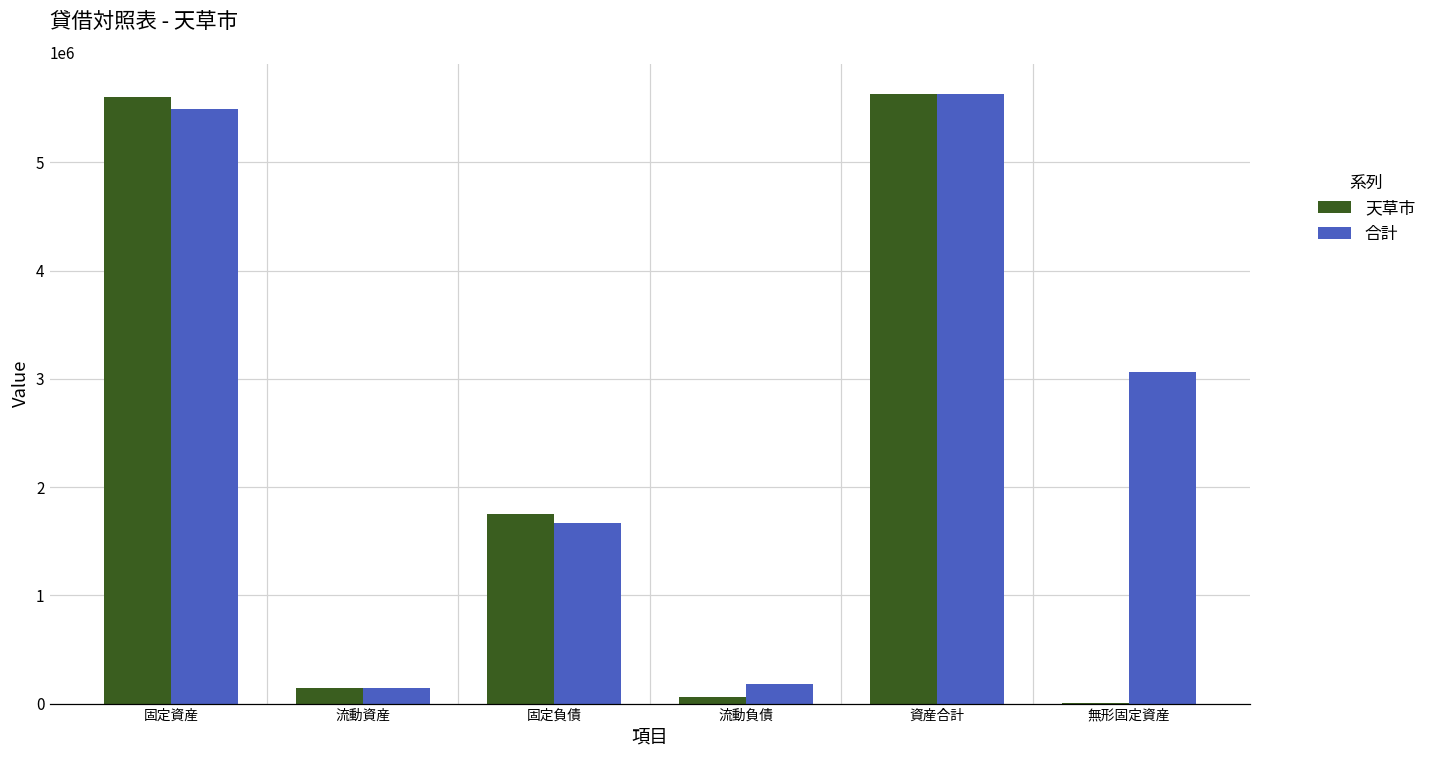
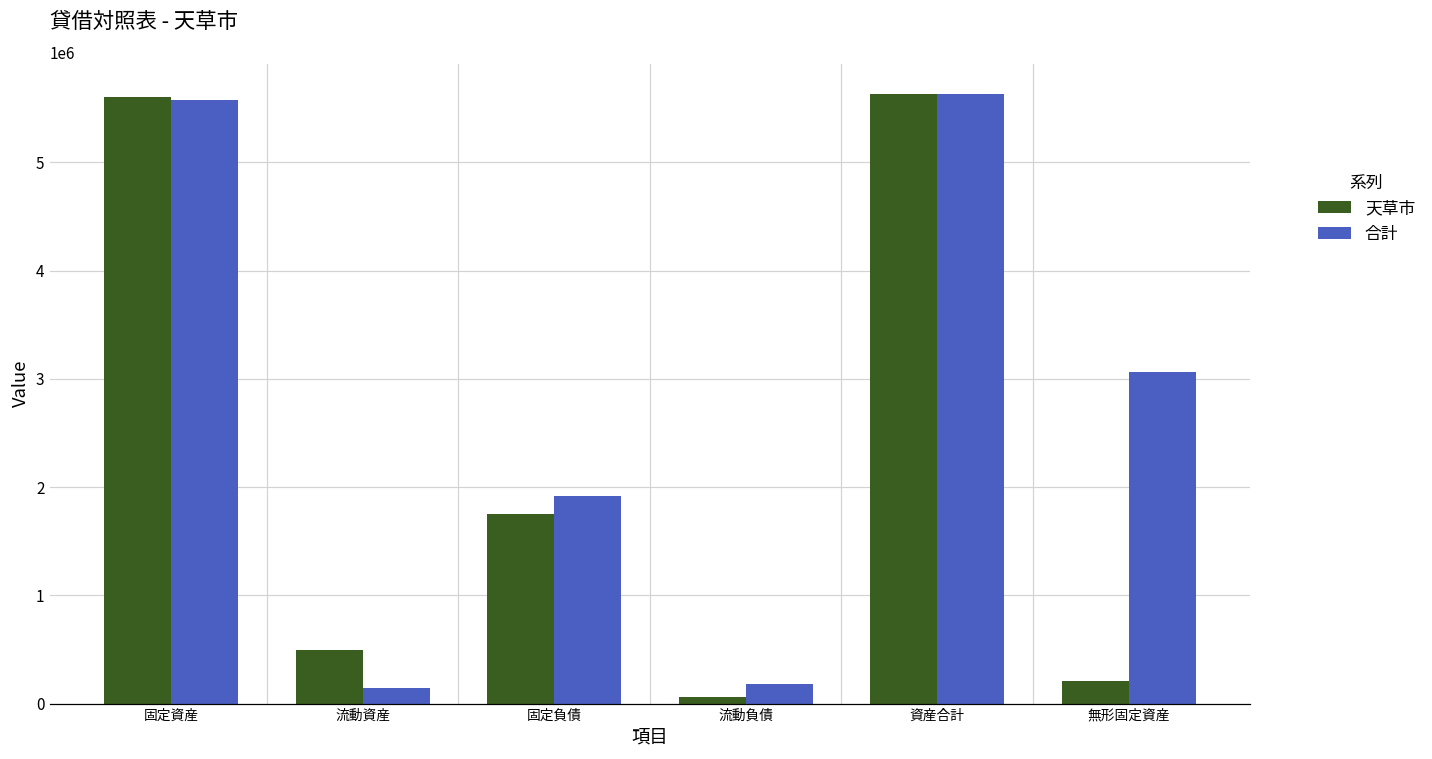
合計, 固定資産: 5500000 -> 5600000
天草市, 流動資産: 100000 -> 500000
合計, 固定負債: 1700000 -> 1900000
天草市, 無形固定資産: 0 -> 200000
